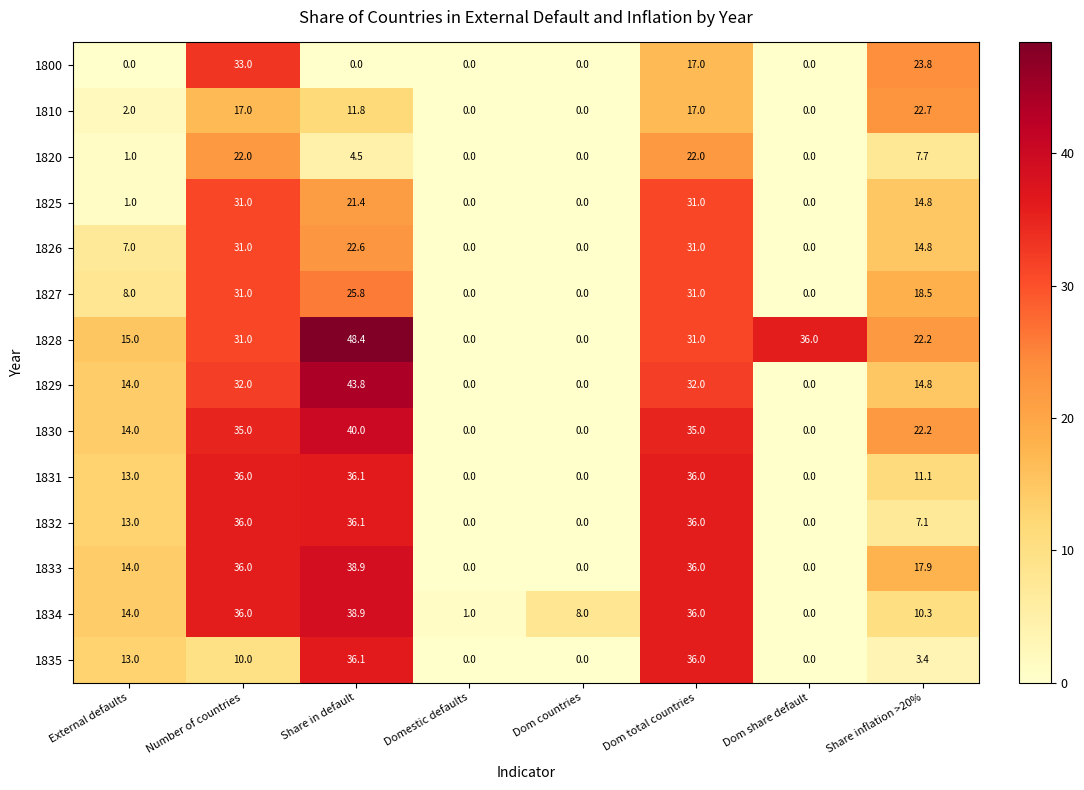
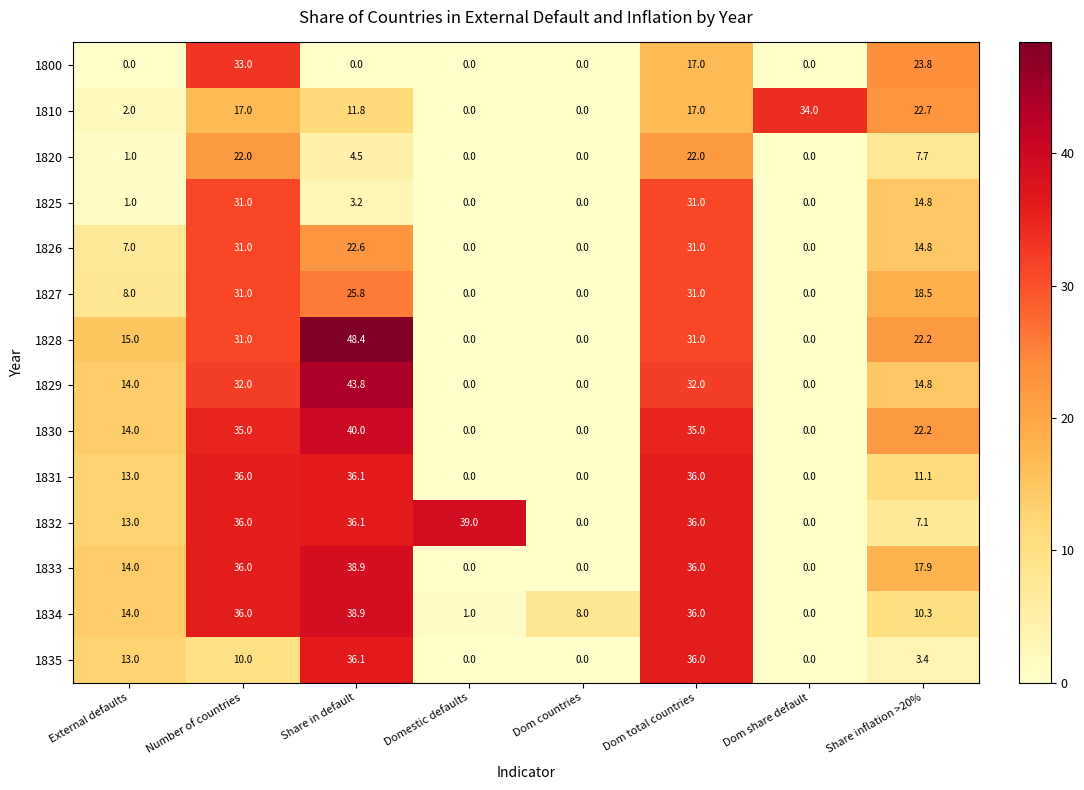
1810, Dom share default: 0.0 -> 34.0
1825, Share in default: 21.4 -> 3.2
1828, Dom share default: 36.0 -> 0.0
1832, Domestic defaults: 0.0 -> 39.0
